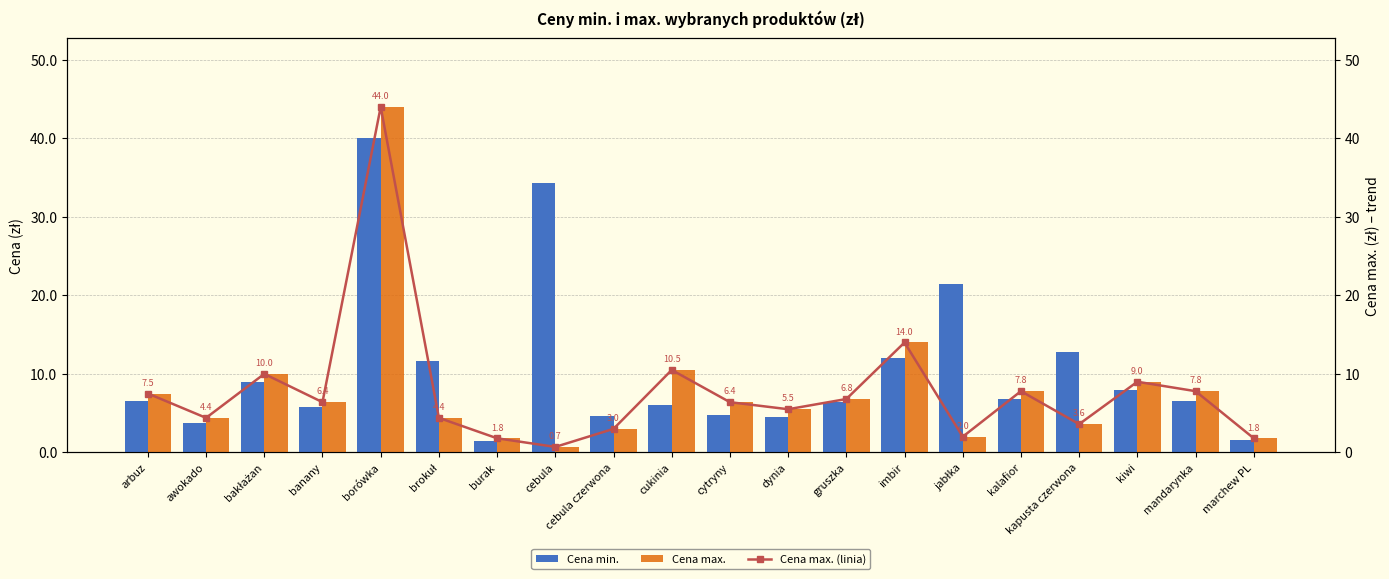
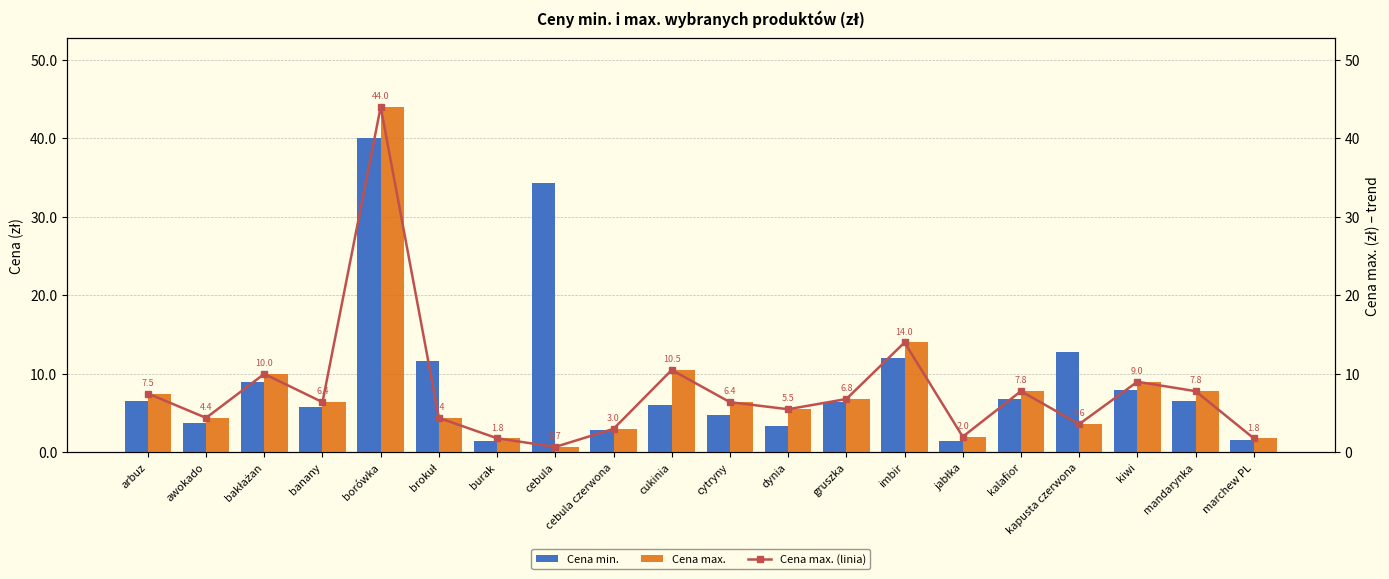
Cena min., cebula czerwona: 5 -> 3
Cena min., dynia: 5 -> 3
Cena min., jabłka: 21 -> 2
